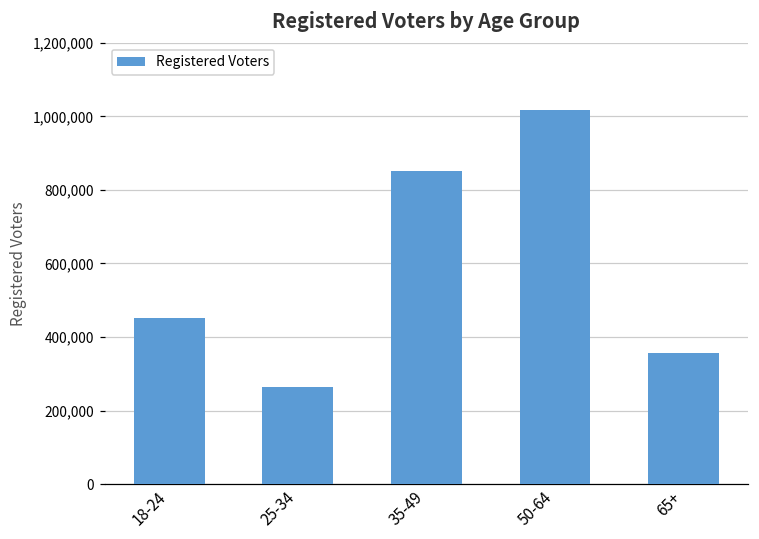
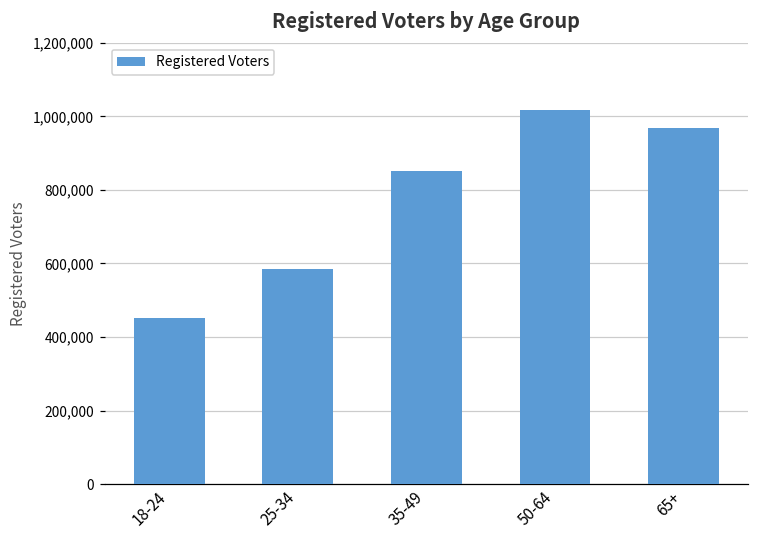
25-34: 260,000 -> 590,000
65+: 360,000 -> 970,000
